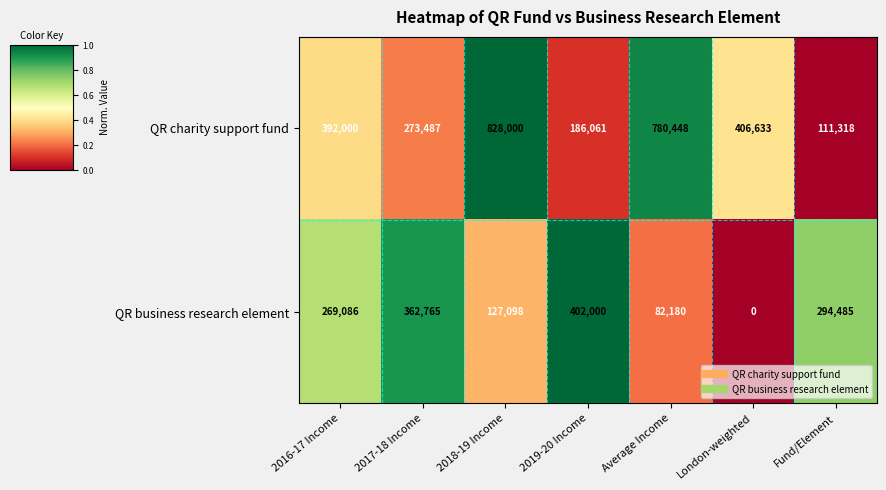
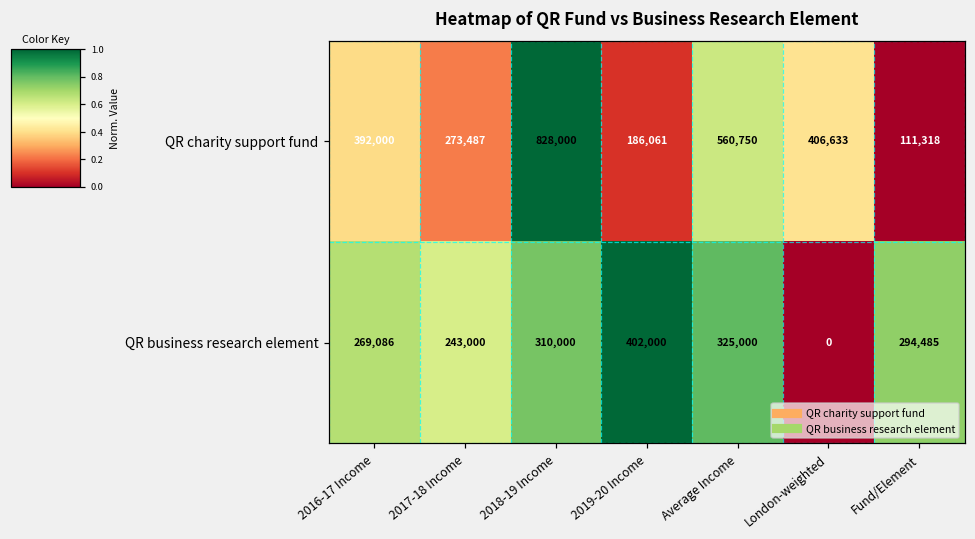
QR charity support fund, Average Income: 780,448 -> 560,750
QR business research element, 2017-18 Income: 362,765 -> 243,000
QR business research element, 2018-19 Income: 127,098 -> 310,000
QR business research element, Average Income: 82,180 -> 325,000
